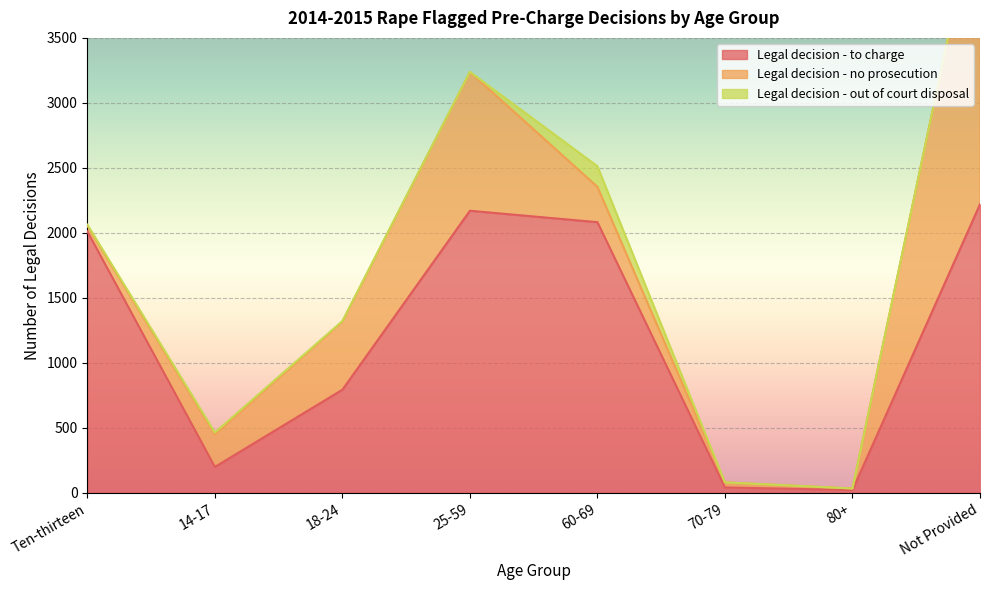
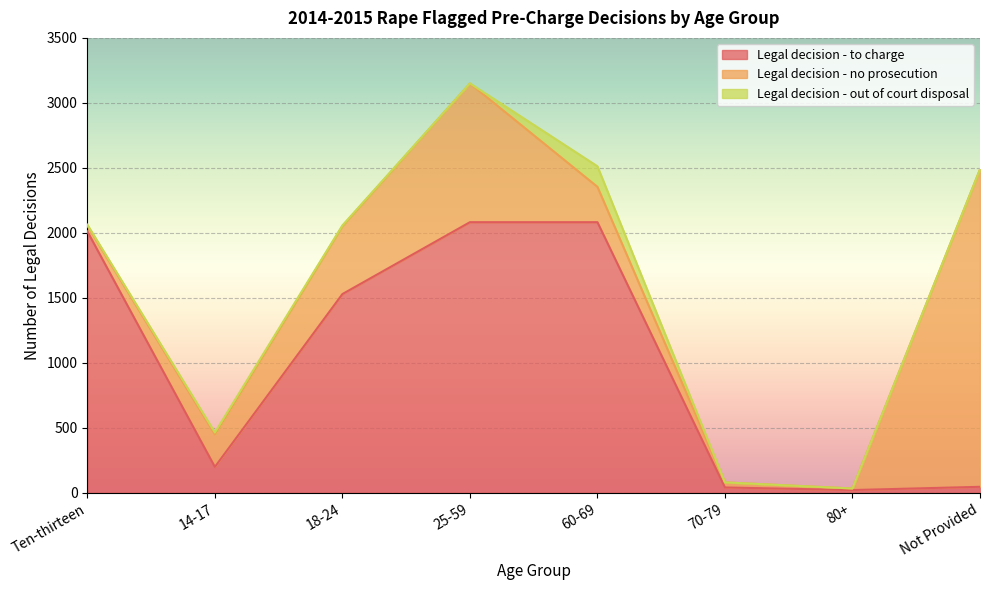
Legal decision - to charge, 18-24: 790 -> 1530
Legal decision - to charge, 25-59: 2170 -> 2080
Legal decision - to charge, Not Provided: 2220 -> 50
